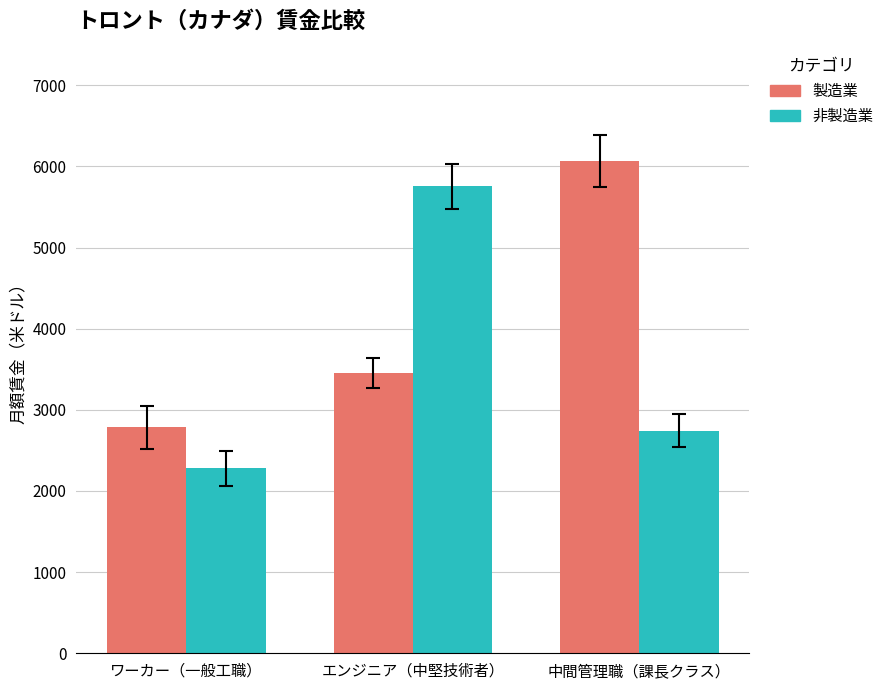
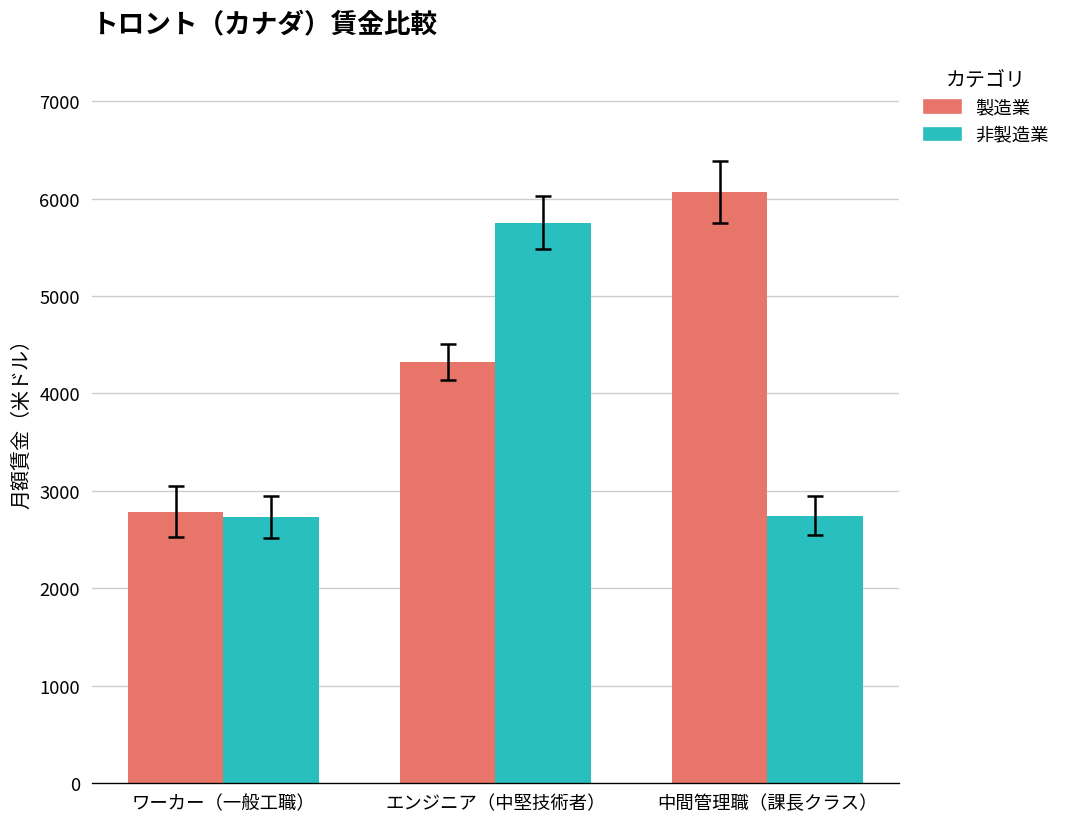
非製造業, ワーカー（一般工職）: 2300 -> 2700
製造業, エンジニア（中堅技術者）: 3500 -> 4300
